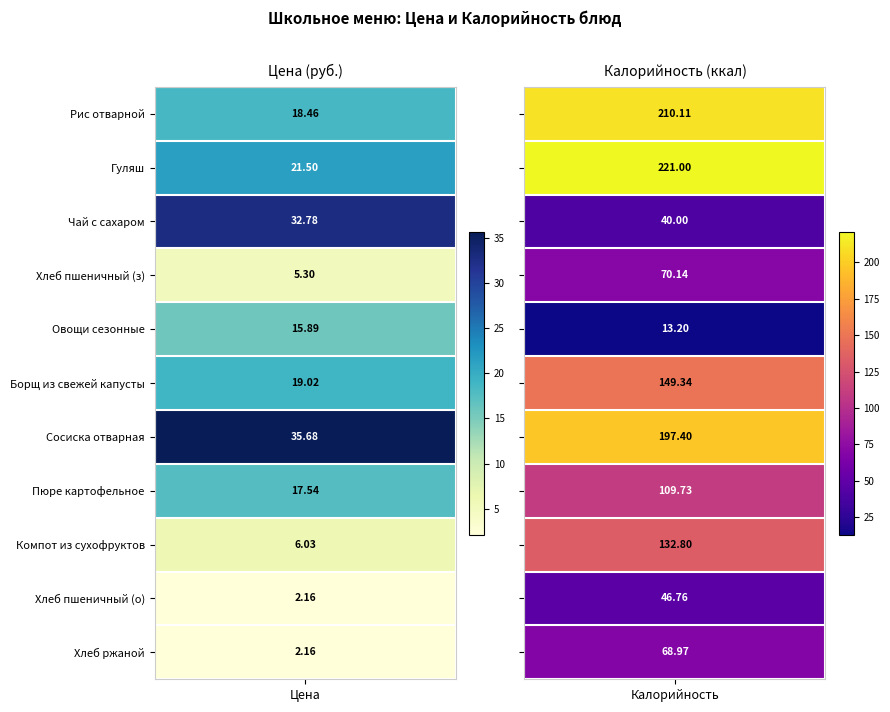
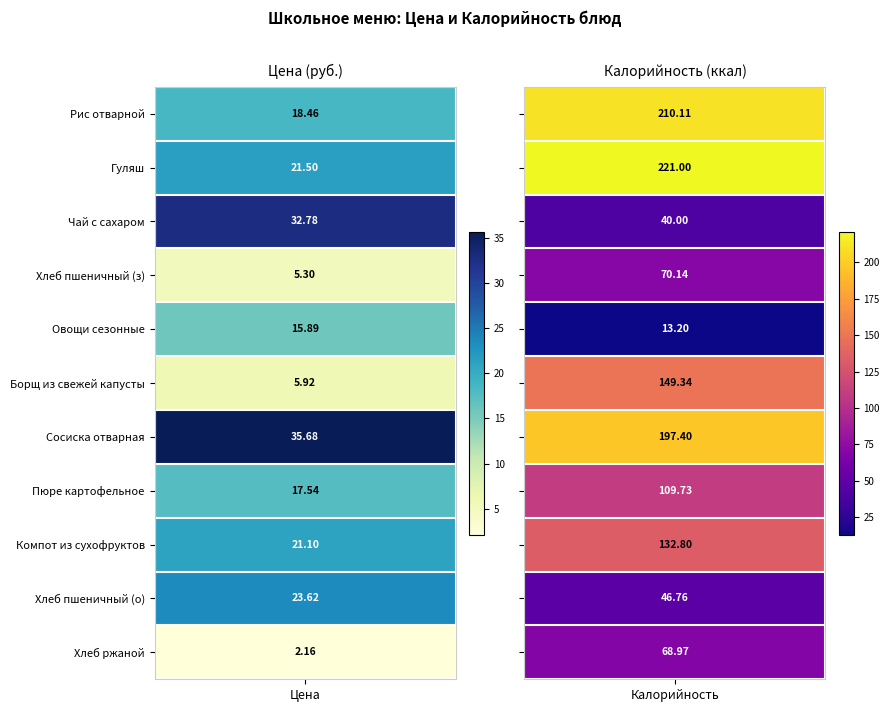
Цена (руб.), Борщ из свежей капусты, Цена: 19.02 -> 5.92
Цена (руб.), Компот из сухофруктов, Цена: 6.03 -> 21.10
Цена (руб.), Хлеб пшеничный (о), Цена: 2.16 -> 23.62
